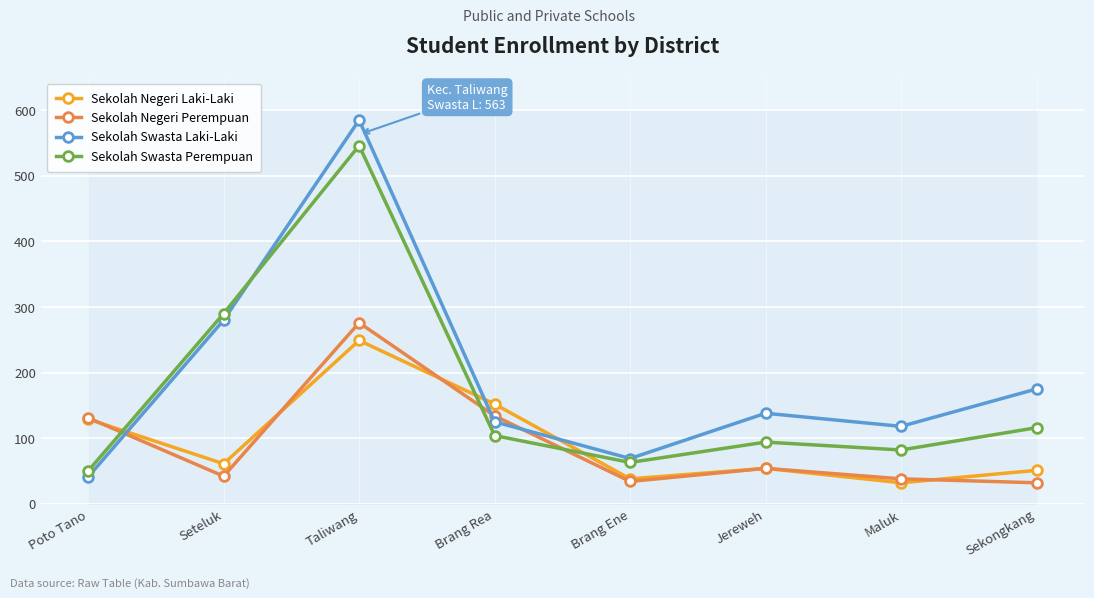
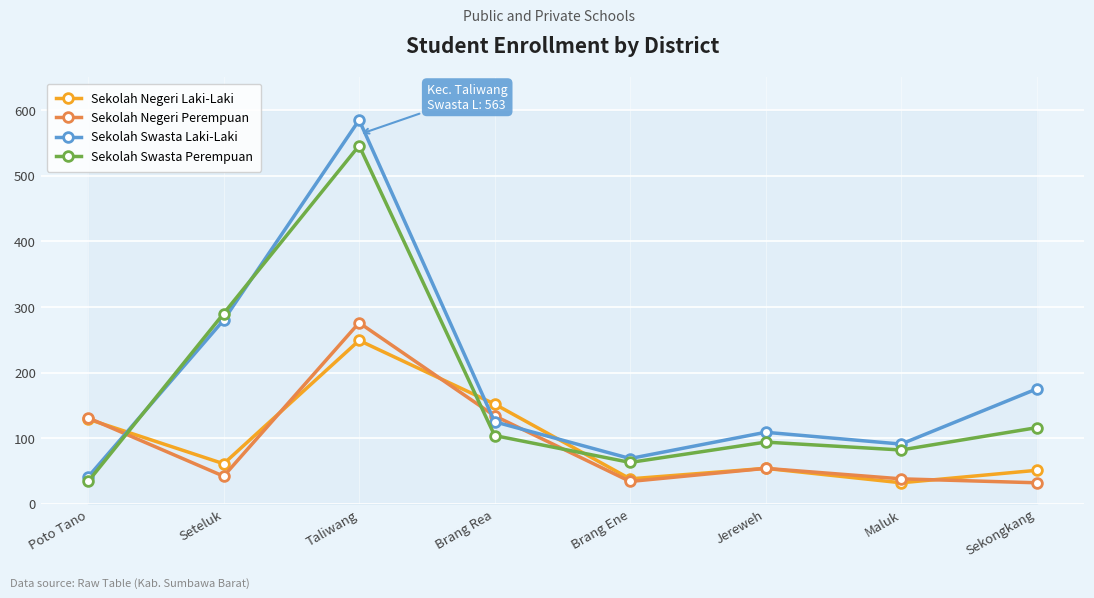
Sekolah Swasta Perempuan, Poto Tano: 50 -> 30
Sekolah Swasta Laki-Laki, Jereweh: 140 -> 110
Sekolah Swasta Laki-Laki, Maluk: 120 -> 90
